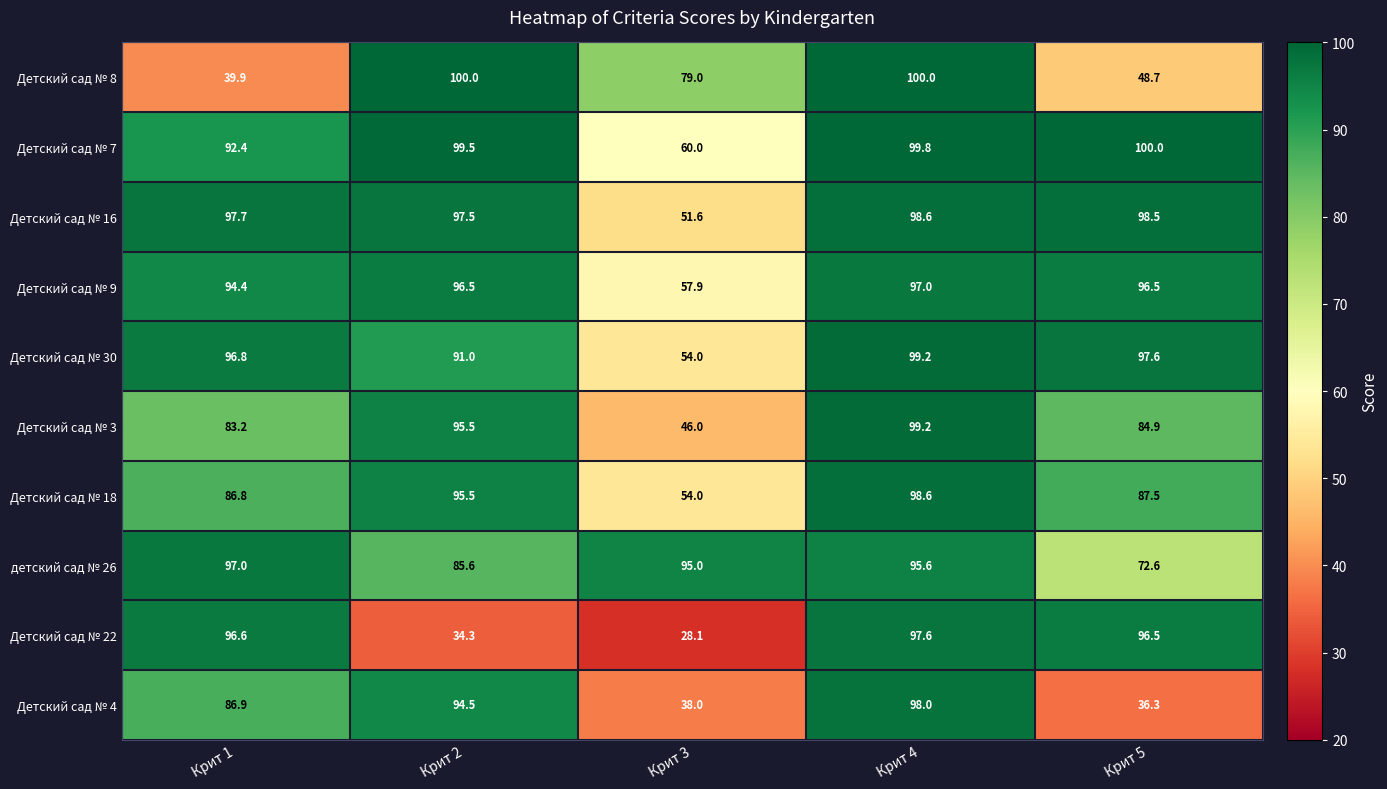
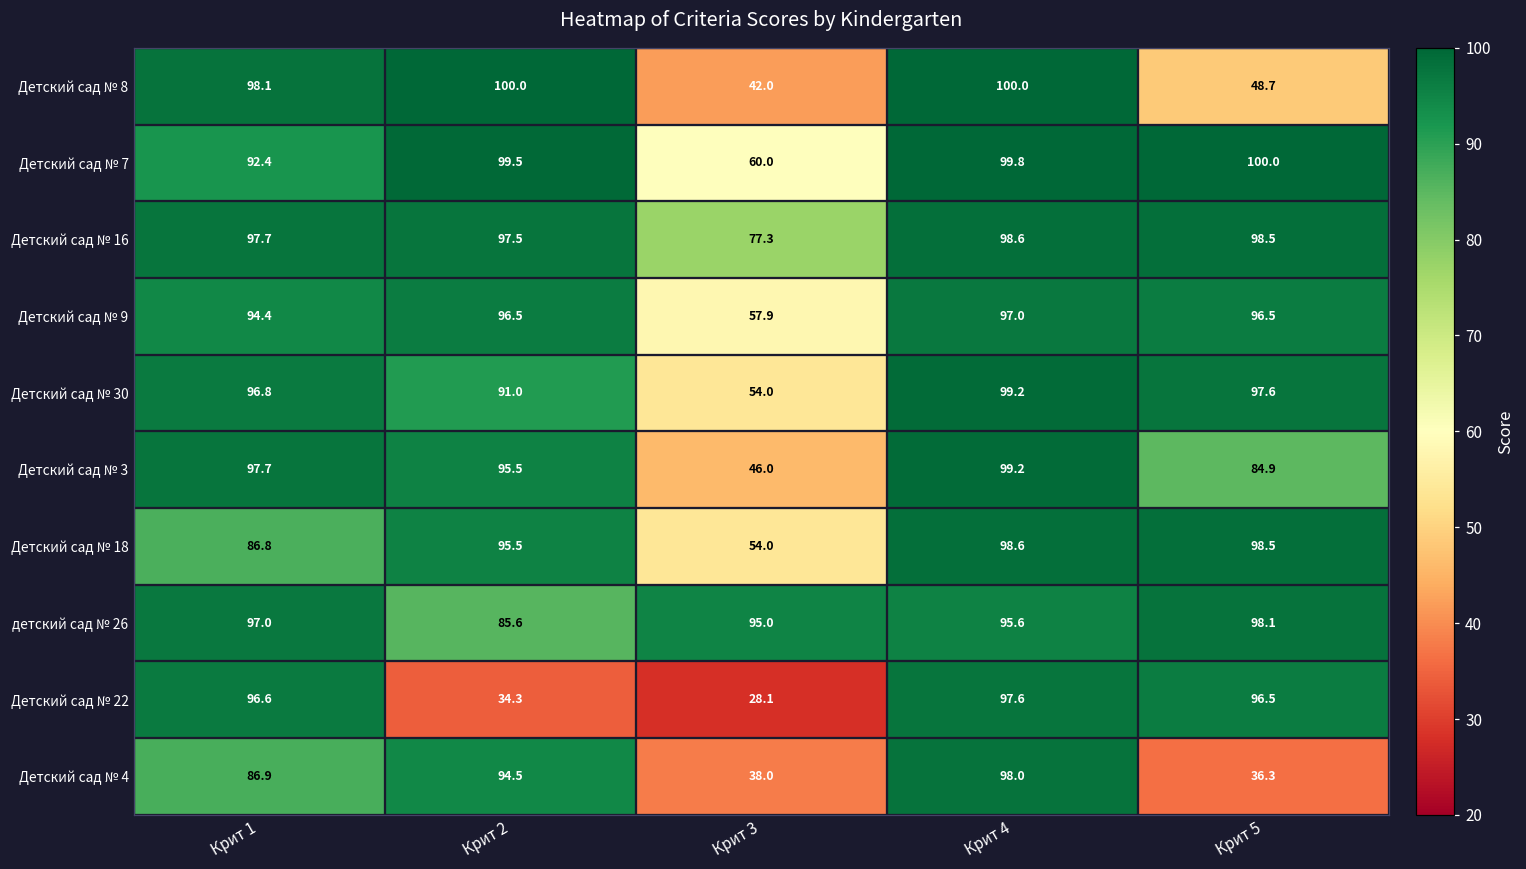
Детский сад № 8, Крит 1: 39.9 -> 98.1
Детский сад № 8, Крит 3: 79.0 -> 42.0
Детский сад № 16, Крит 3: 51.6 -> 77.3
Детский сад № 3, Крит 1: 83.2 -> 97.7
Детский сад № 18, Крит 5: 87.5 -> 98.5
детский сад № 26, Крит 5: 72.6 -> 98.1
